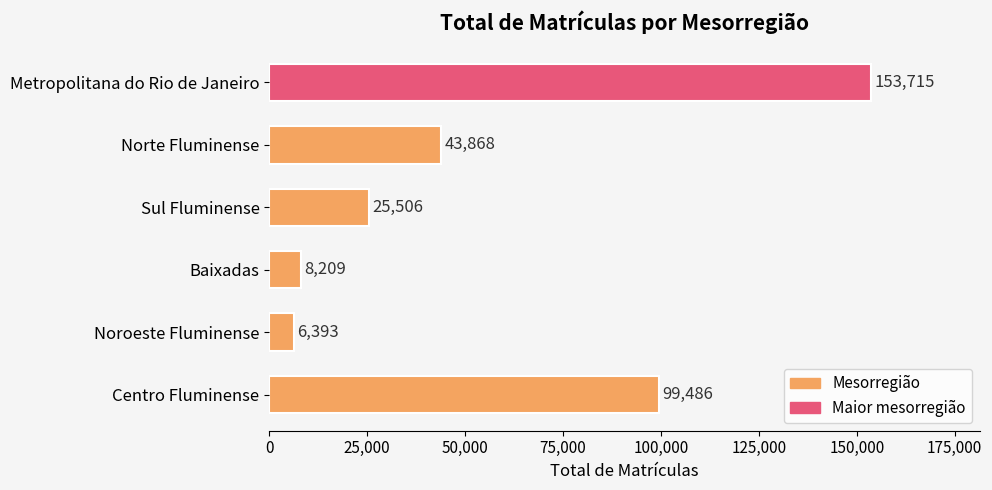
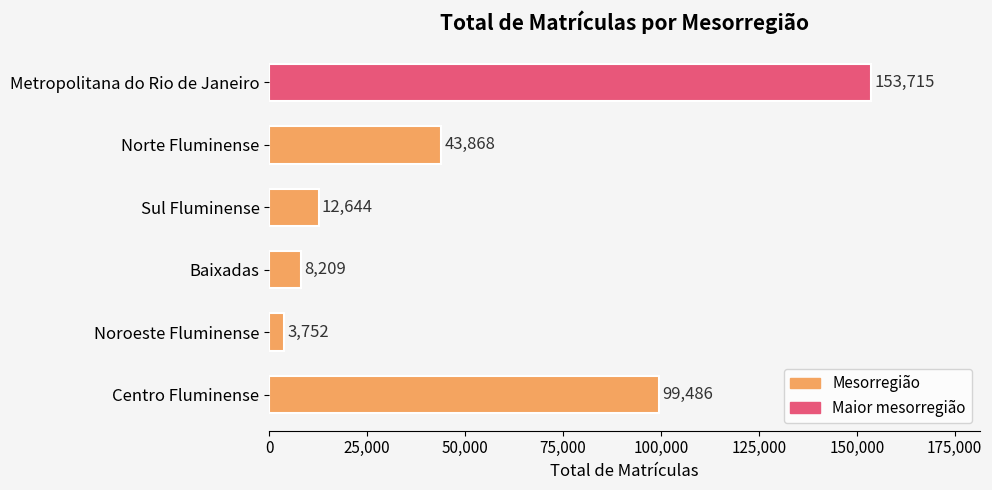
Sul Fluminense: 25,506 -> 12,644
Noroeste Fluminense: 6,393 -> 3,752
